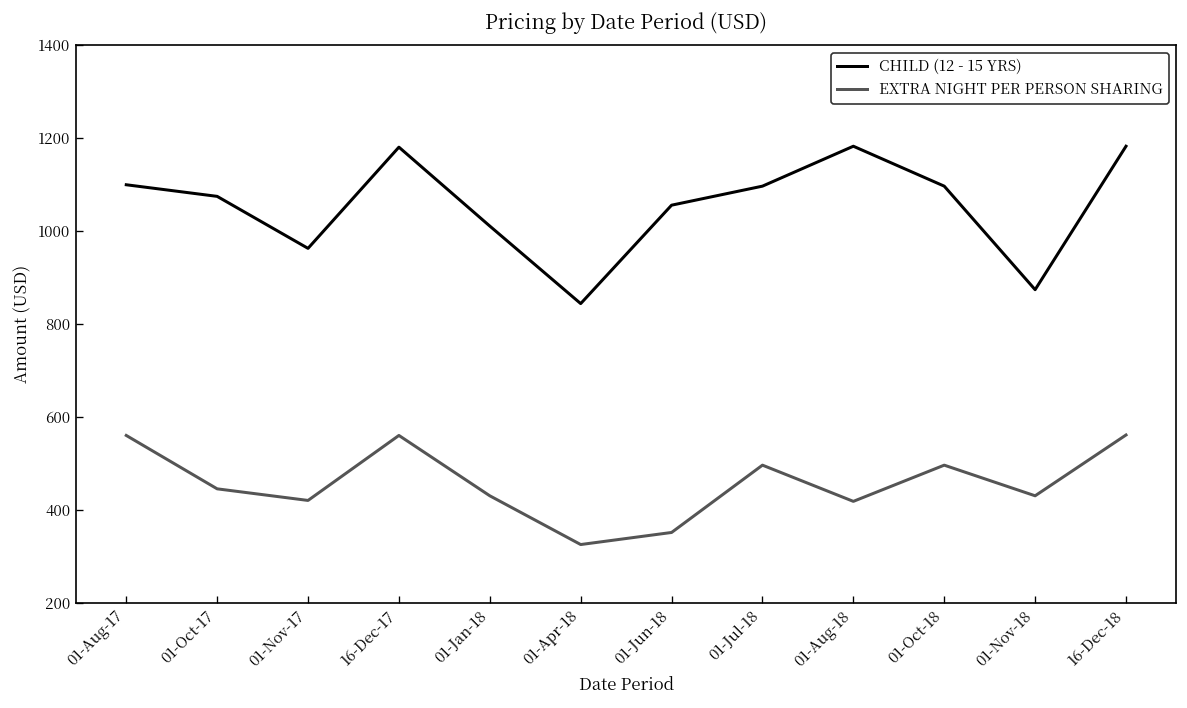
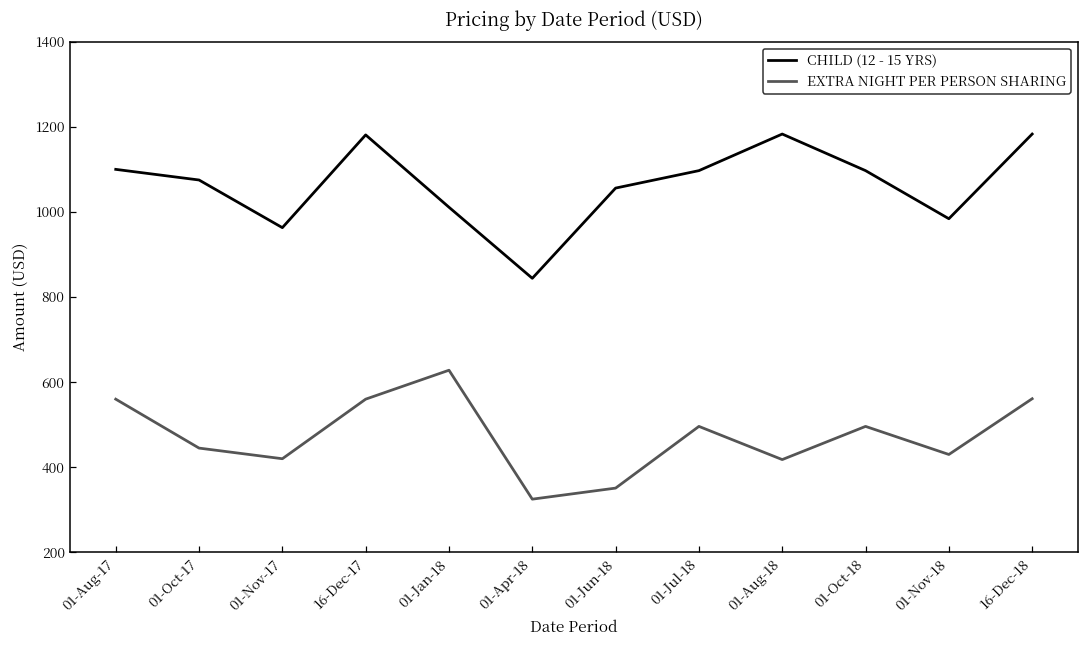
EXTRA NIGHT PER PERSON SHARING, 01-Jan-18: 430 -> 630
CHILD (12 - 15 YRS), 01-Nov-18: 870 -> 980
